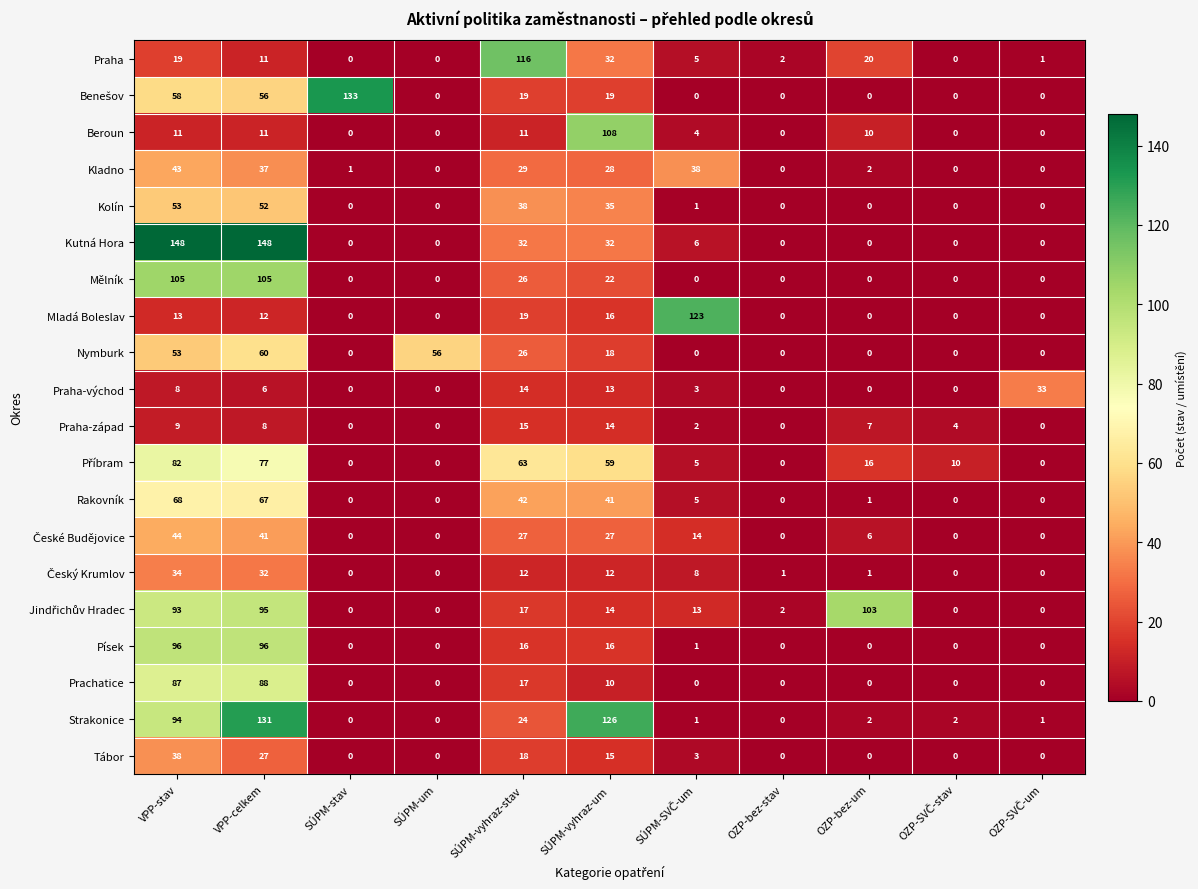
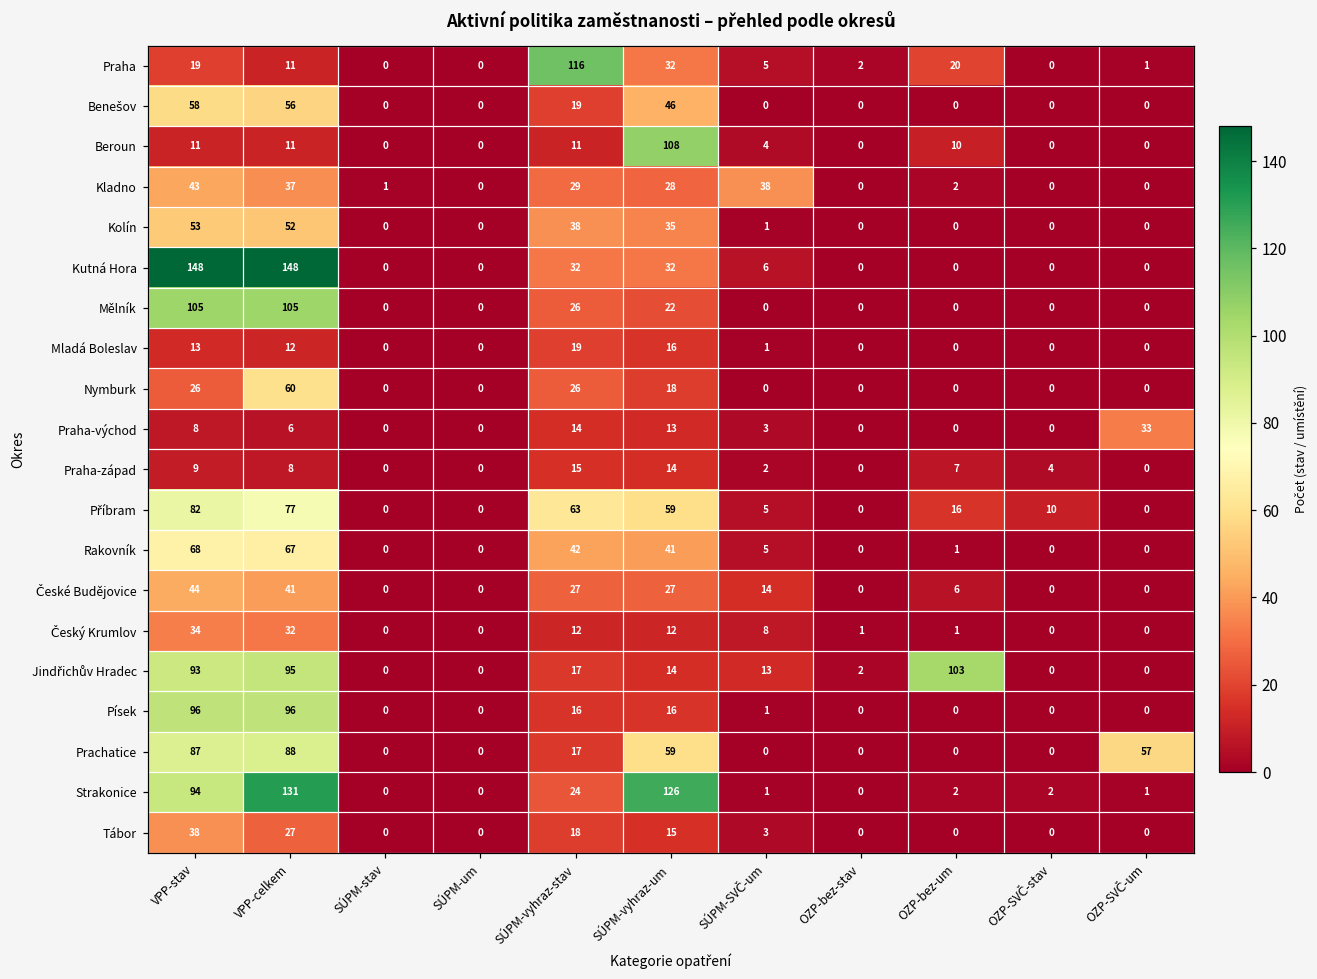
Benešov, SÚPM-stav: 133 -> 0
Benešov, SÚPM-vyhraz-um: 19 -> 46
Mladá Boleslav, SÚPM-SVČ-um: 123 -> 1
Nymburk, VPP-stav: 53 -> 26
Nymburk, SÚPM-um: 56 -> 0
Prachatice, SÚPM-vyhraz-um: 10 -> 59
Prachatice, OZP-SVČ-um: 0 -> 57
